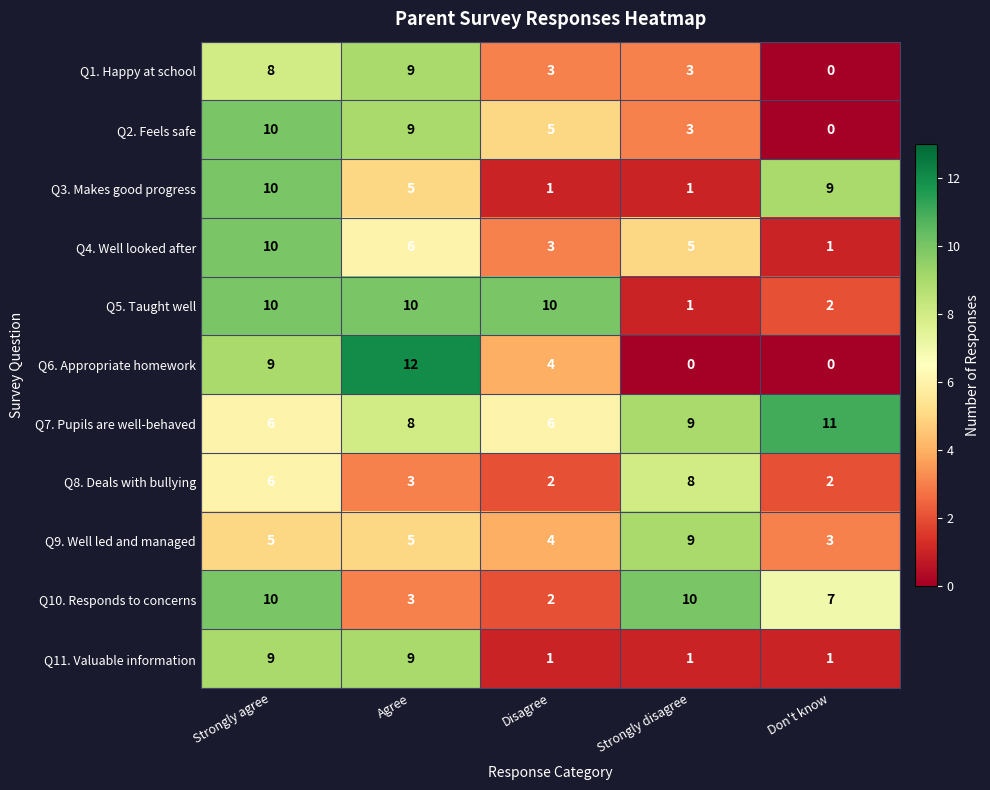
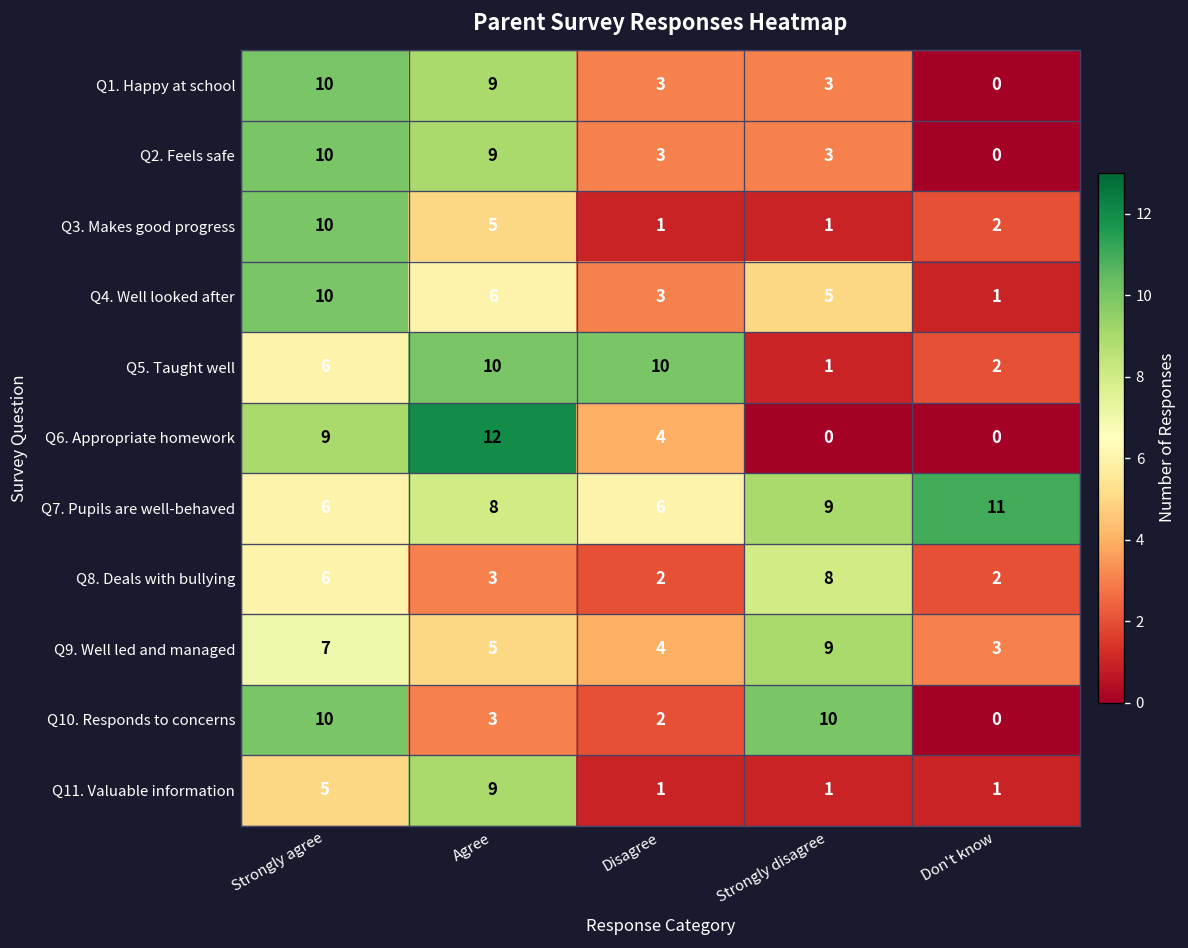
Q1. Happy at school, Strongly agree: 8 -> 10
Q2. Feels safe, Disagree: 5 -> 3
Q3. Makes good progress, Don't know: 9 -> 2
Q5. Taught well, Strongly agree: 10 -> 6
Q9. Well led and managed, Strongly agree: 5 -> 7
Q10. Responds to concerns, Don't know: 7 -> 0
Q11. Valuable information, Strongly agree: 9 -> 5
